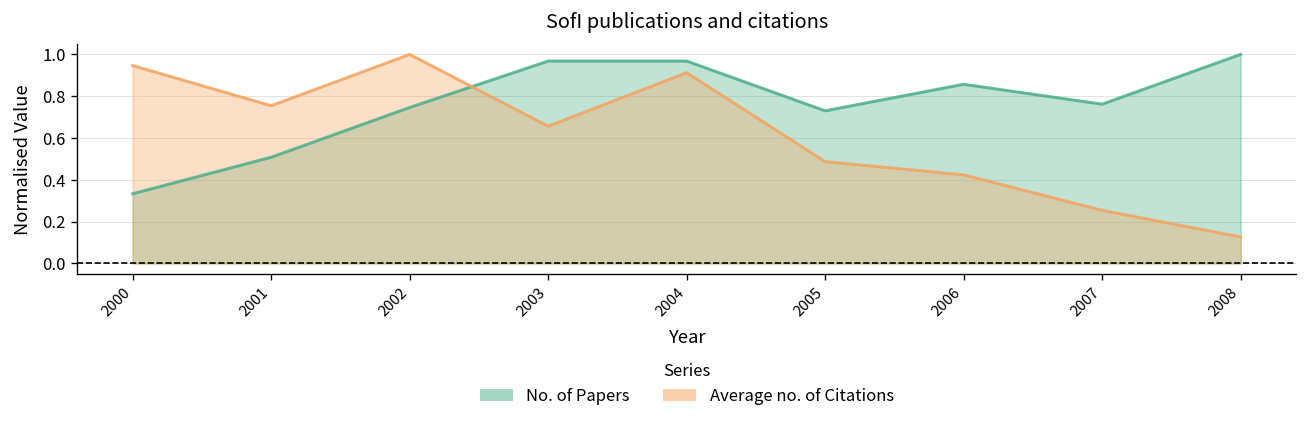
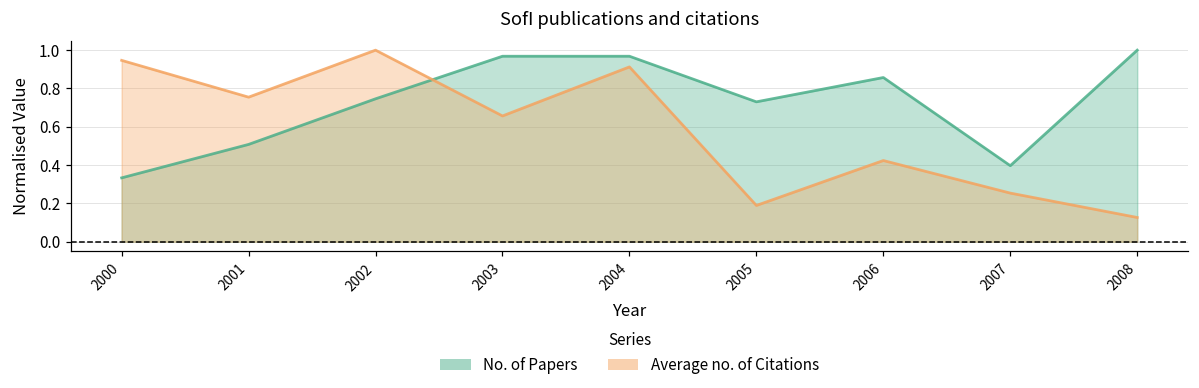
Average no. of Citations, 2005: 0.49 -> 0.19
No. of Papers, 2007: 0.76 -> 0.40
